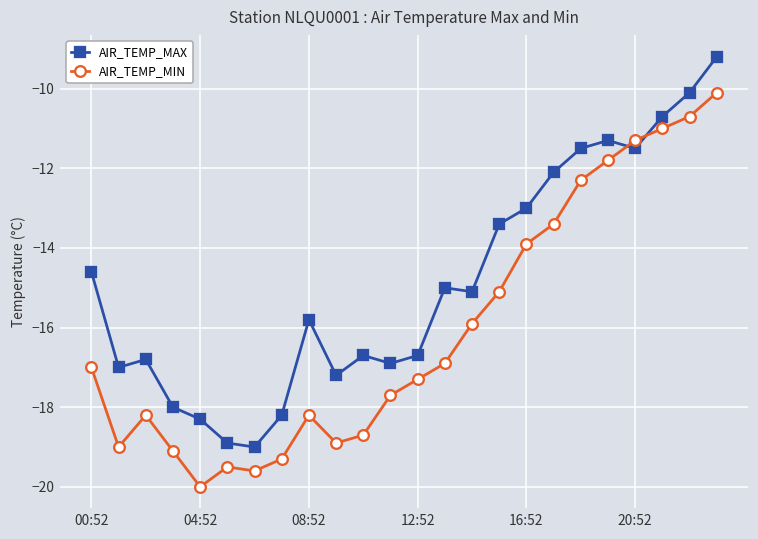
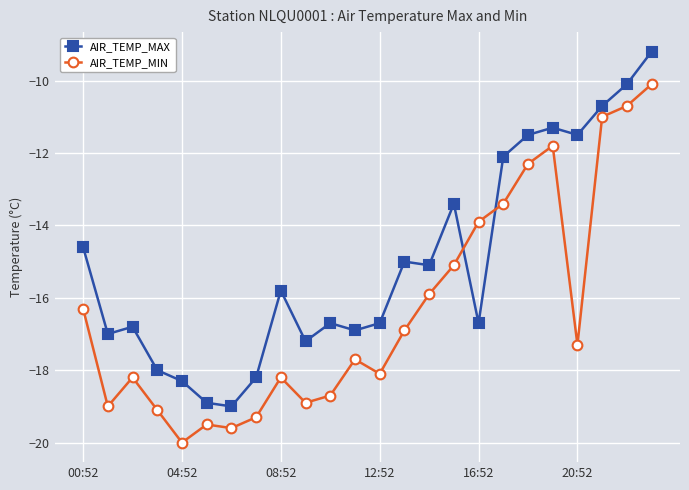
AIR_TEMP_MIN, 00:52: -17.0 -> -16.3
AIR_TEMP_MIN, 12:52: -17.3 -> -18.1
AIR_TEMP_MAX, 16:52: -13.0 -> -16.7
AIR_TEMP_MIN, 20:52: -11.3 -> -17.3
